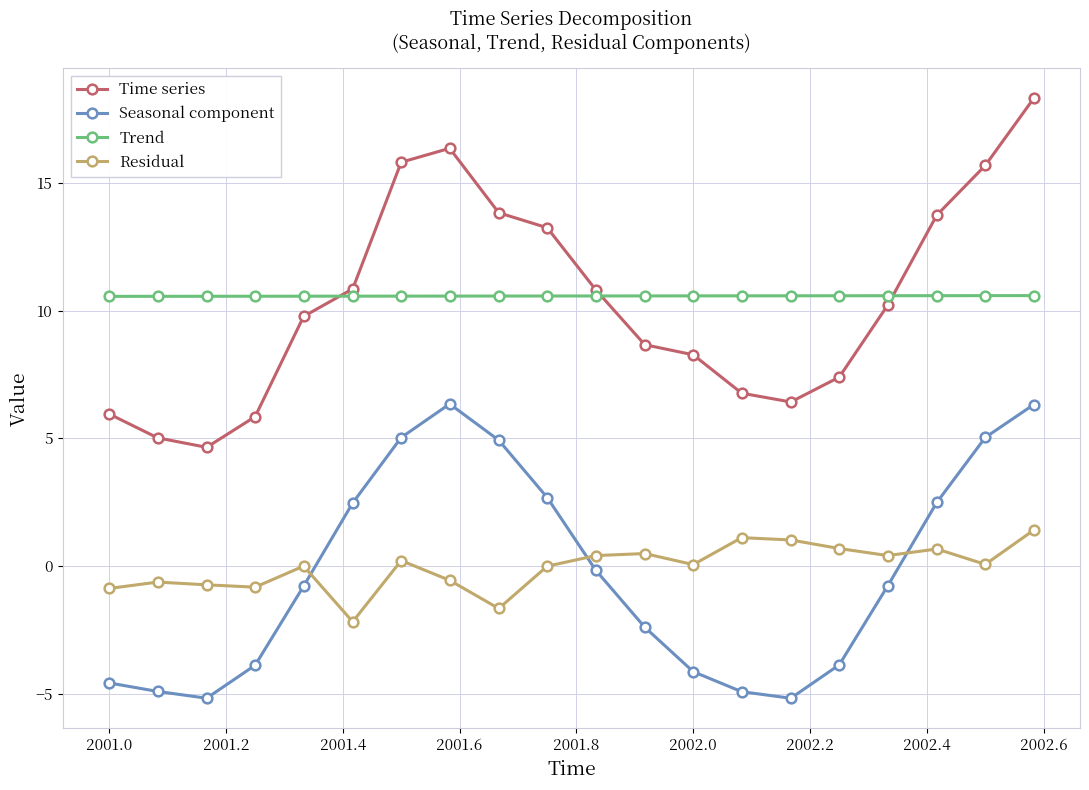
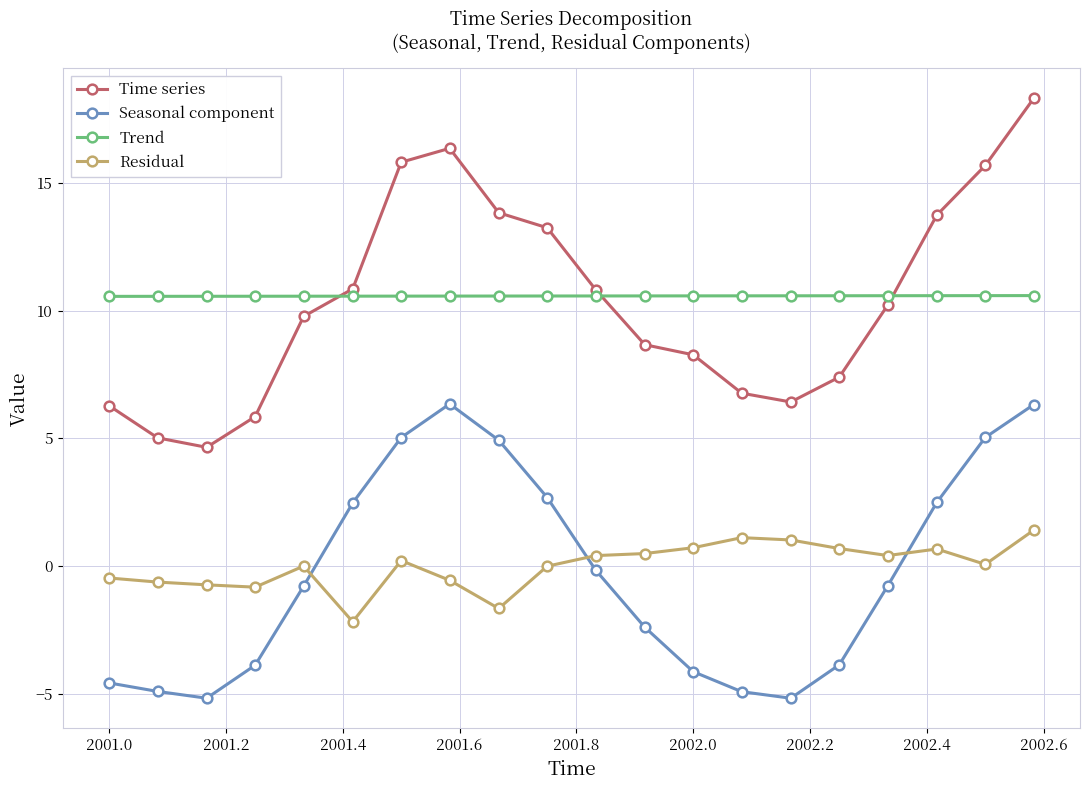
Time series, 2001.0: 6.0 -> 6.3
Residual, 2001.0: -0.9 -> -0.5
Residual, 2002.0: 0.1 -> 0.7
